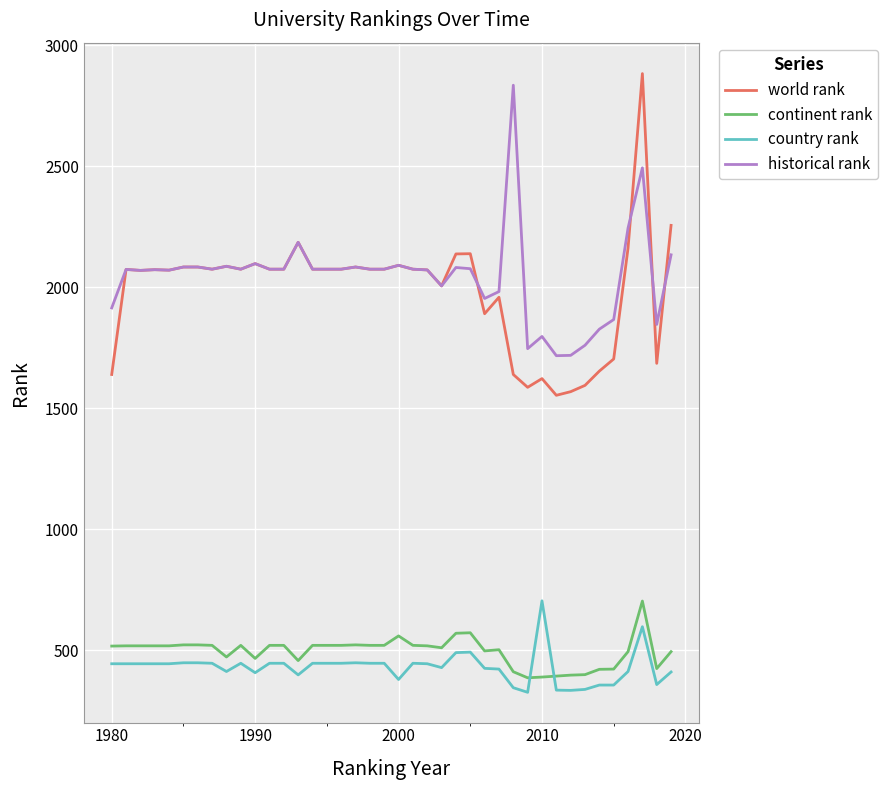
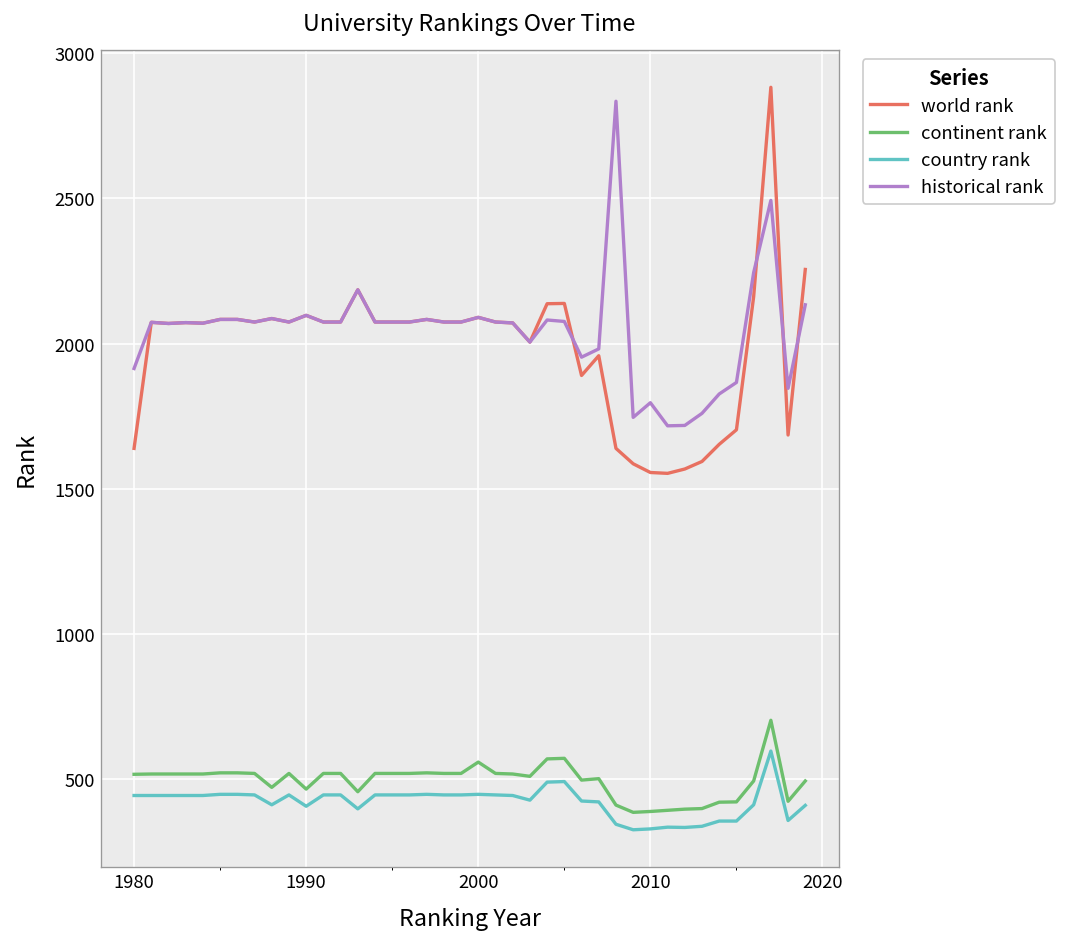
country rank, 2000: 380 -> 450
world rank, 2010: 1620 -> 1560
country rank, 2010: 700 -> 330
